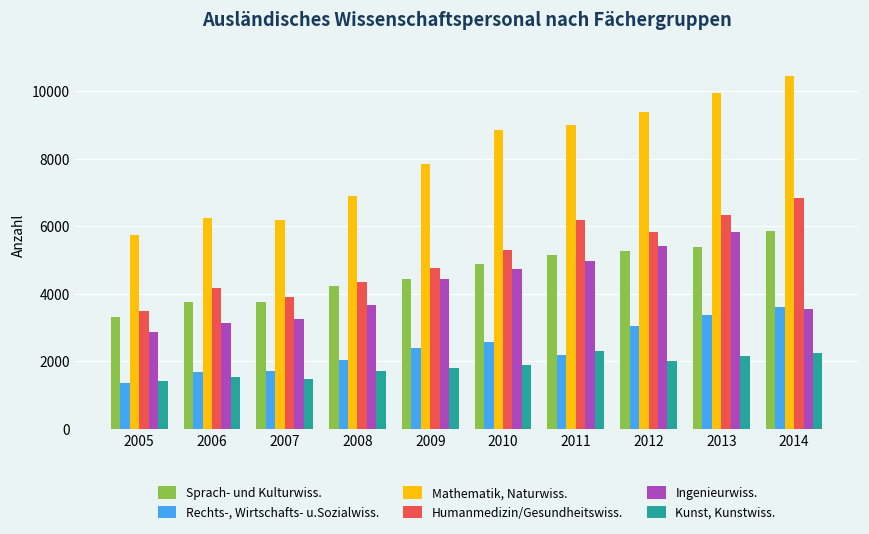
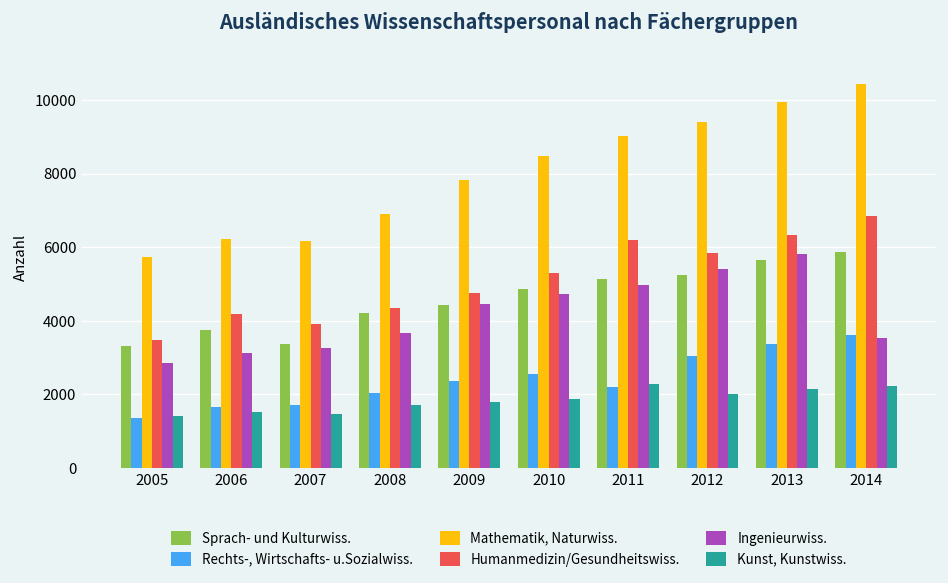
Sprach- und Kulturwiss., 2007: 3800 -> 3400
Mathematik, Naturwiss., 2010: 8800 -> 8500
Sprach- und Kulturwiss., 2013: 5400 -> 5700
